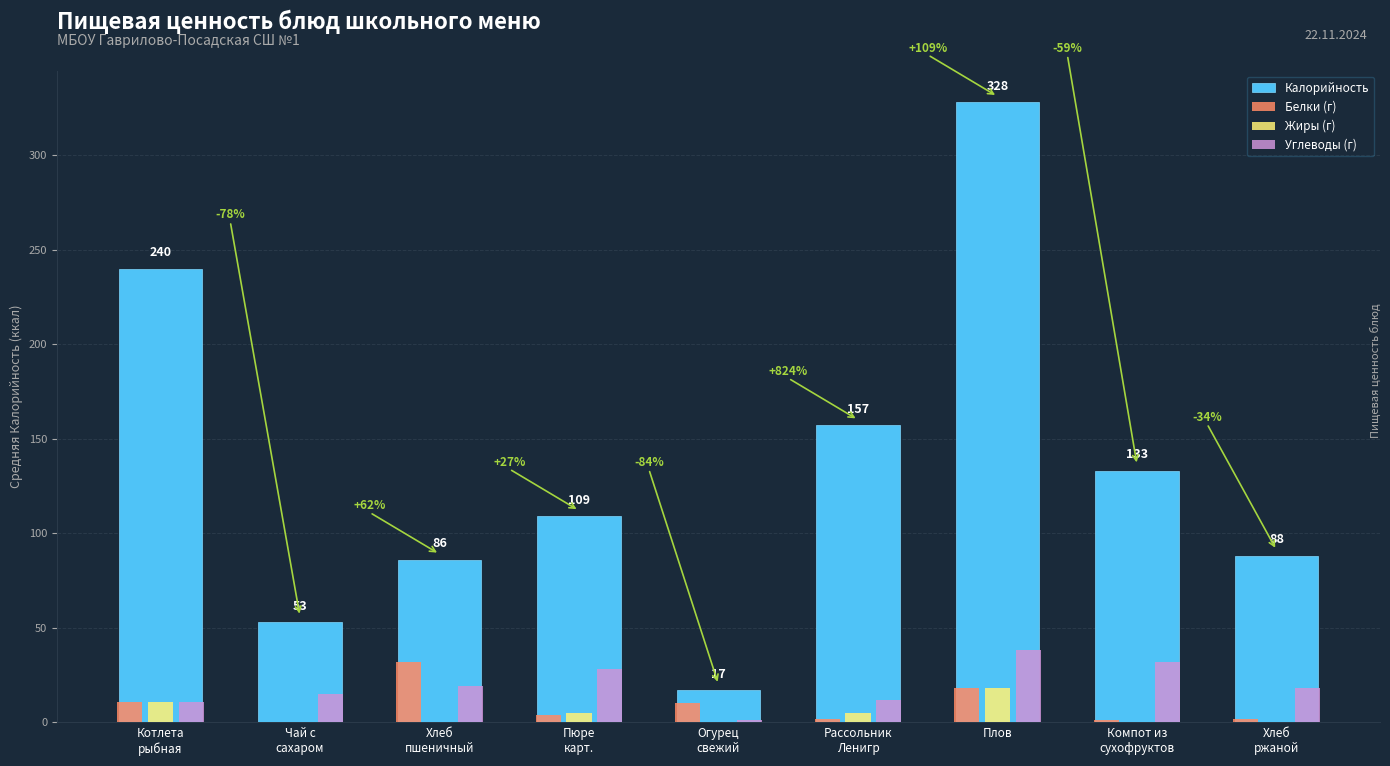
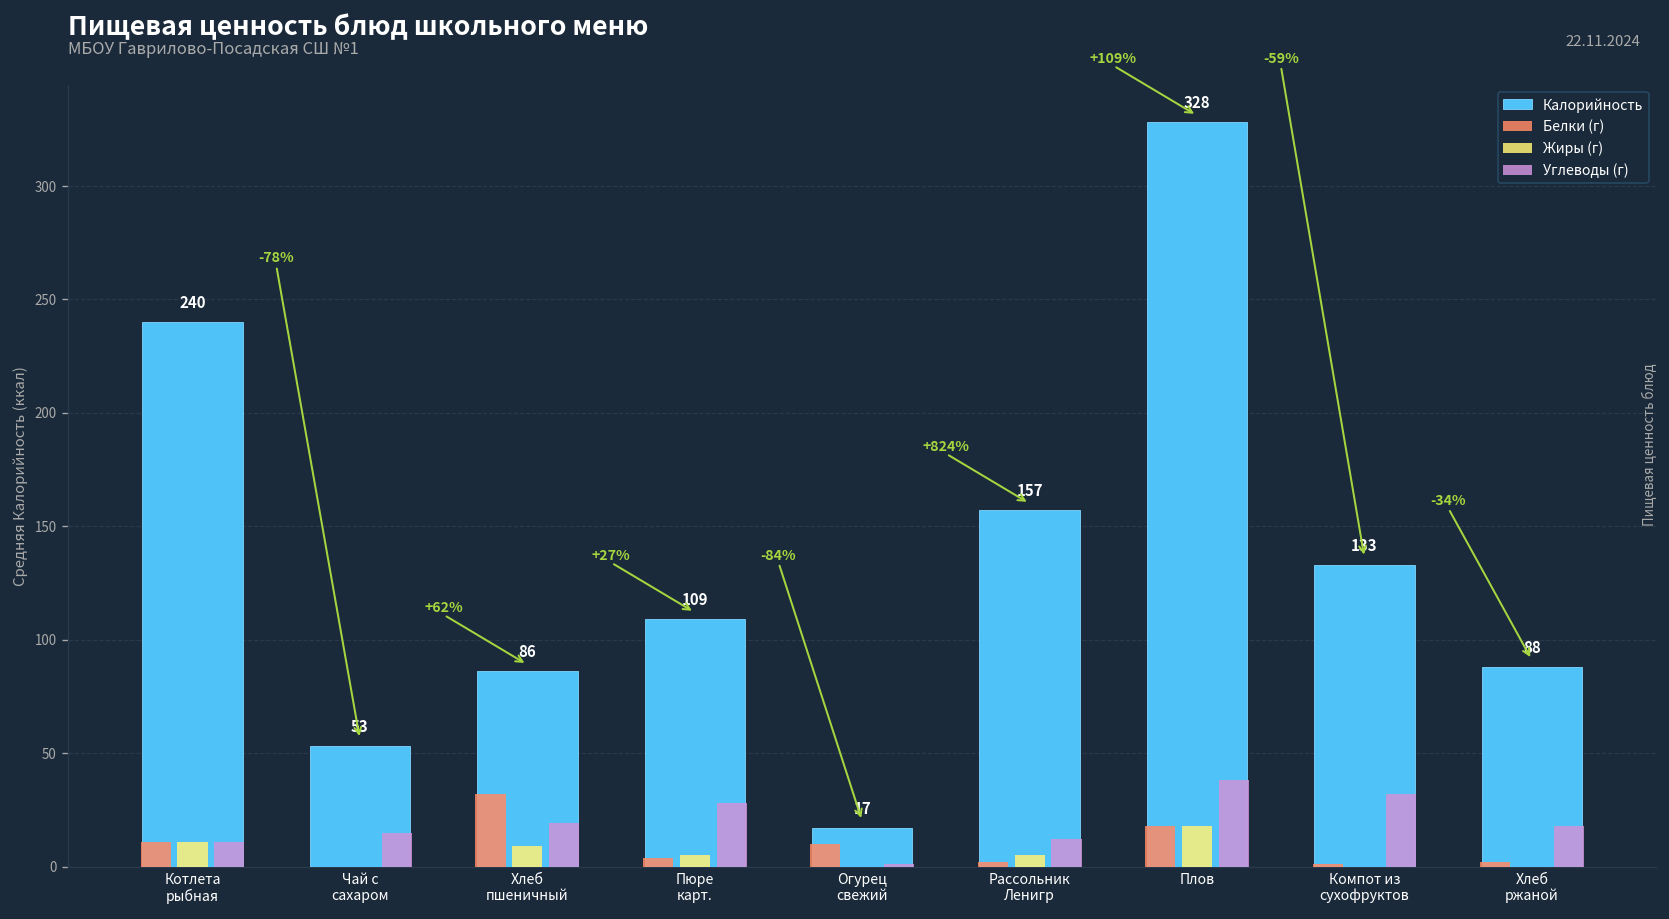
Жиры (г), Хлеб пшеничный: 0 -> 9
